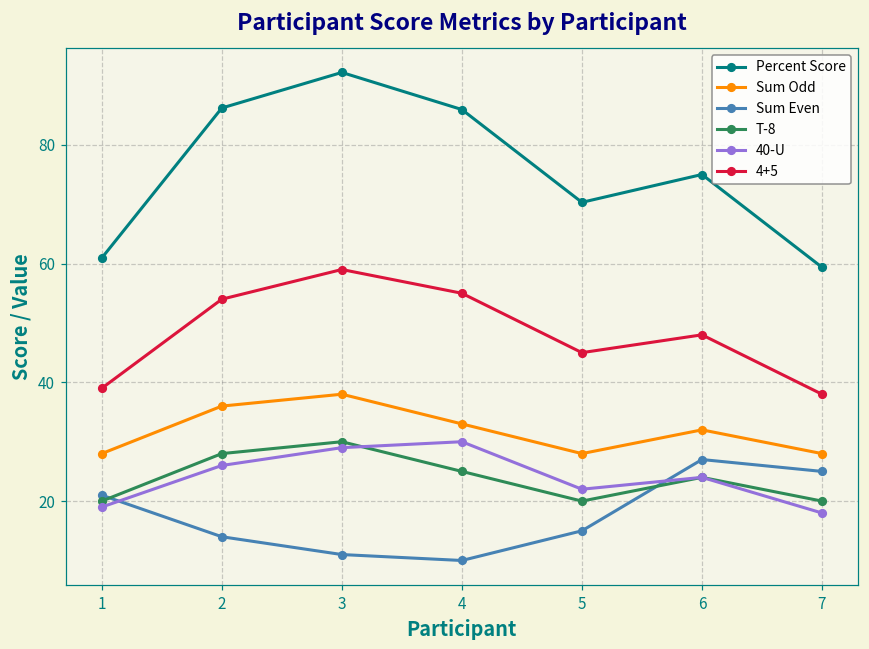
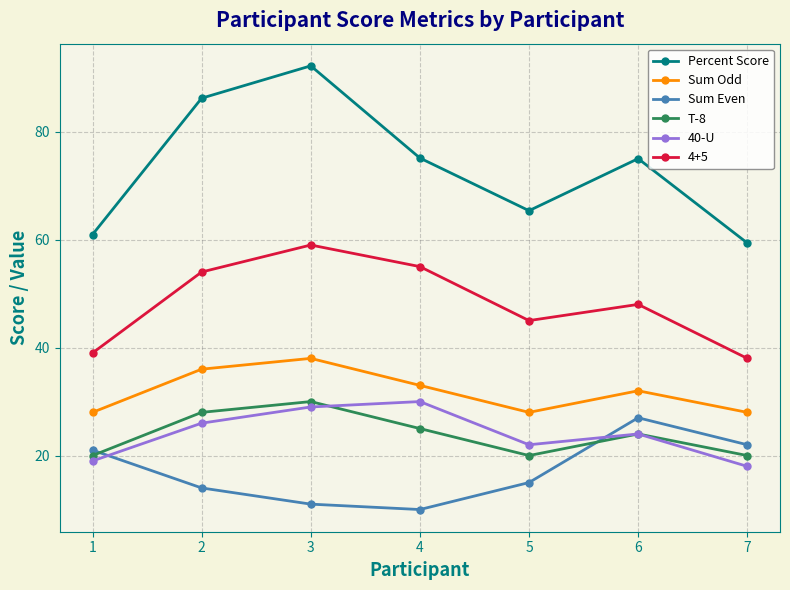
Percent Score, 4: 86 -> 75
Percent Score, 5: 70 -> 65
Sum Even, 7: 25 -> 22
